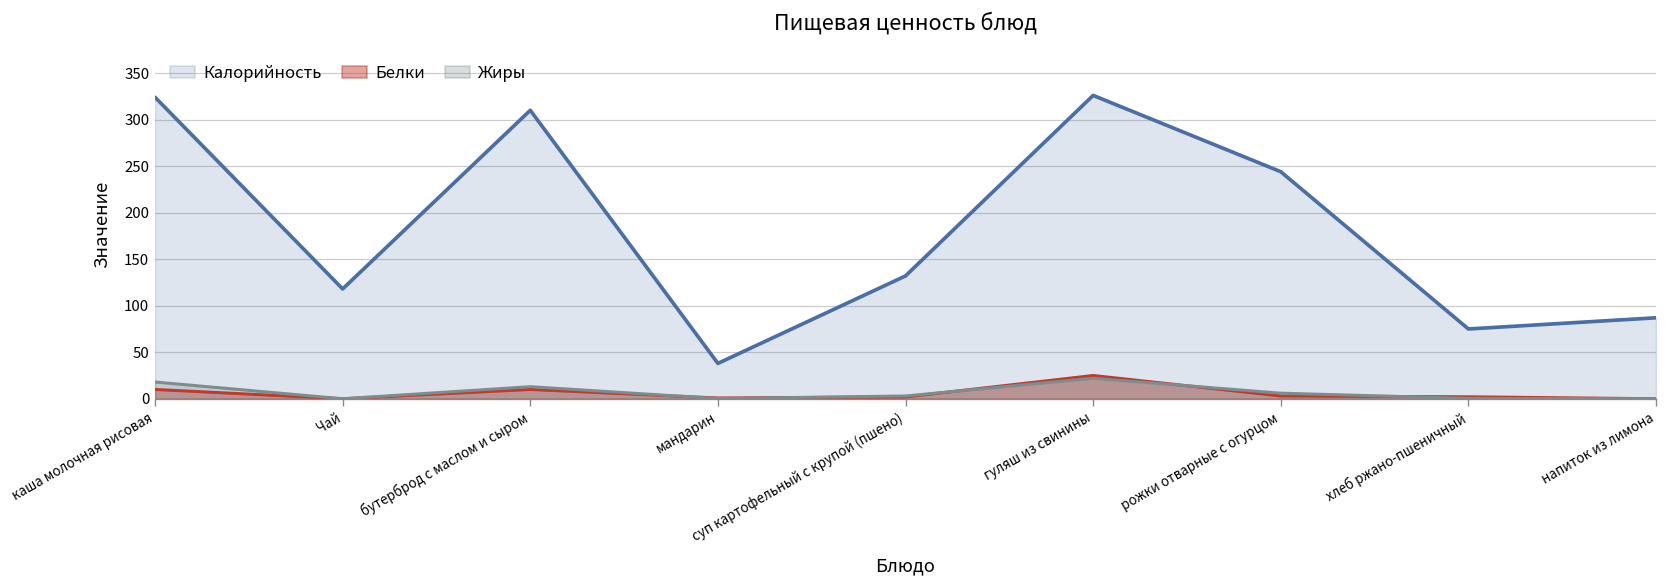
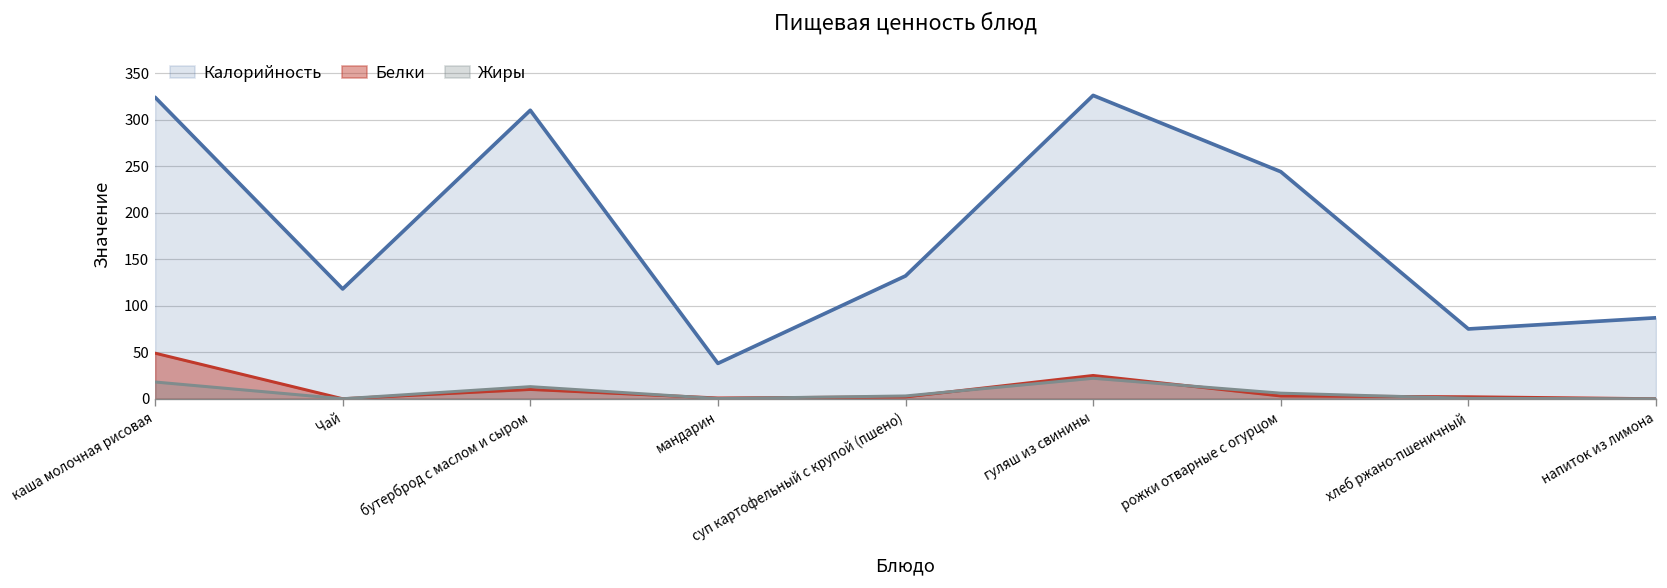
Белки, каша молочная рисовая: 10 -> 50
